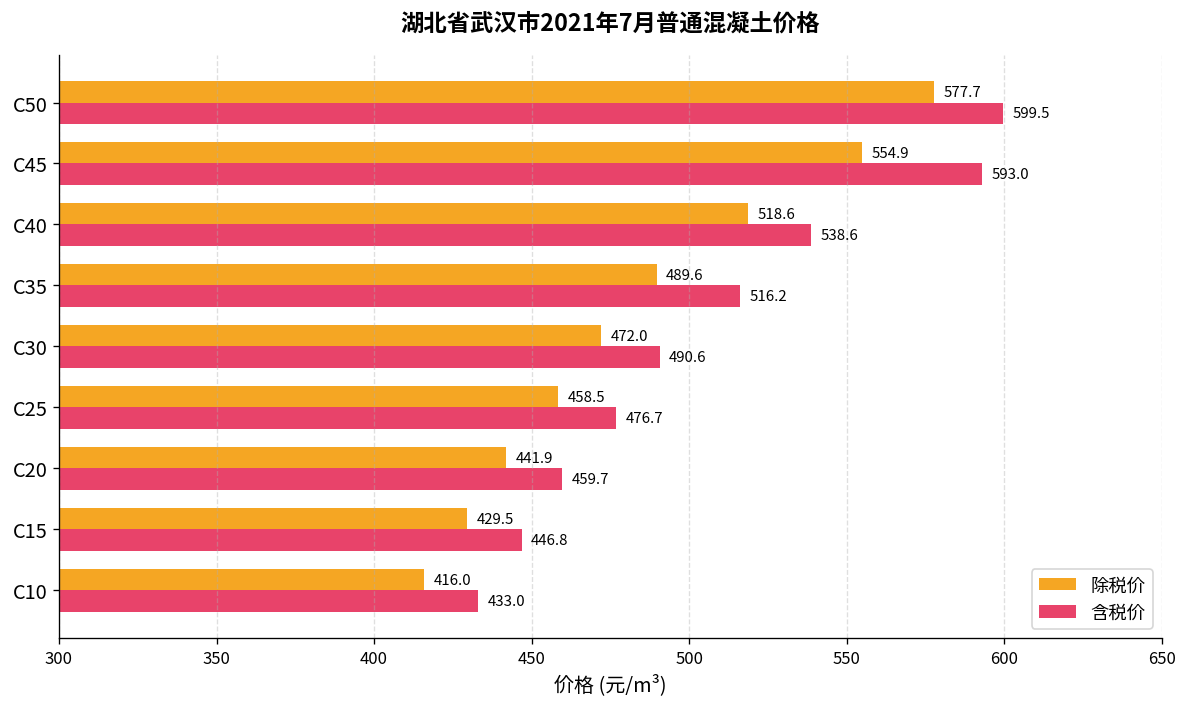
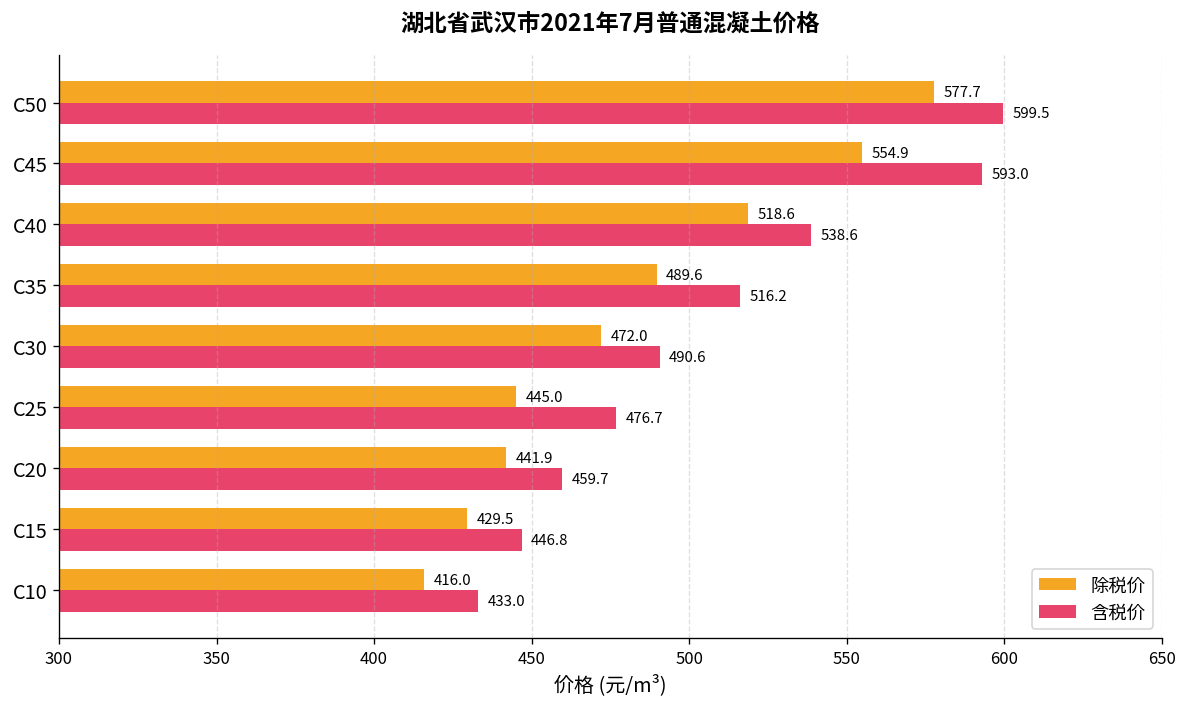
除税价, C25: 458.5 -> 445.0
